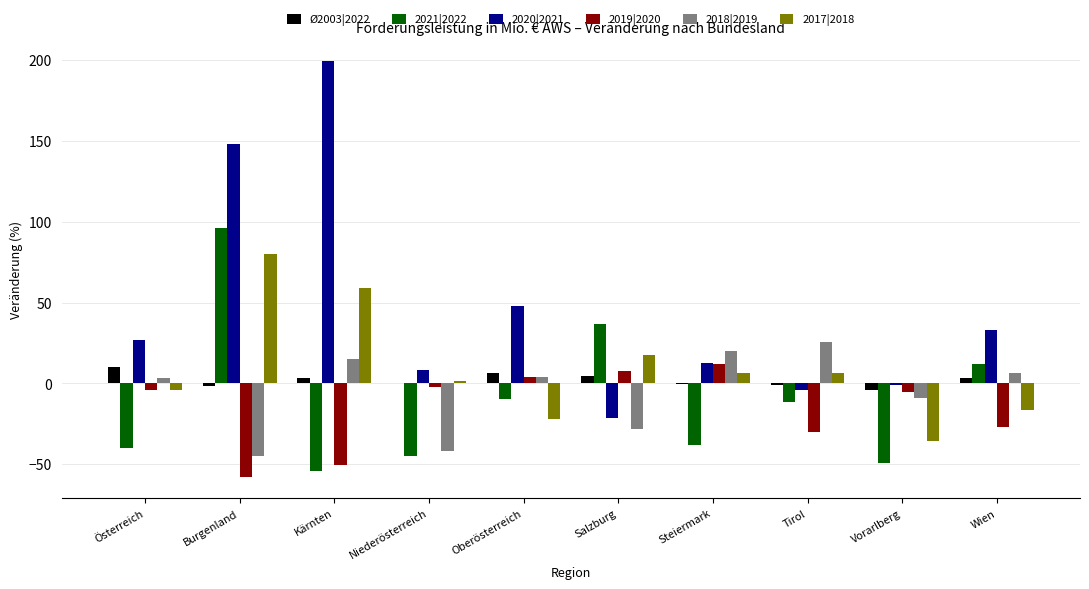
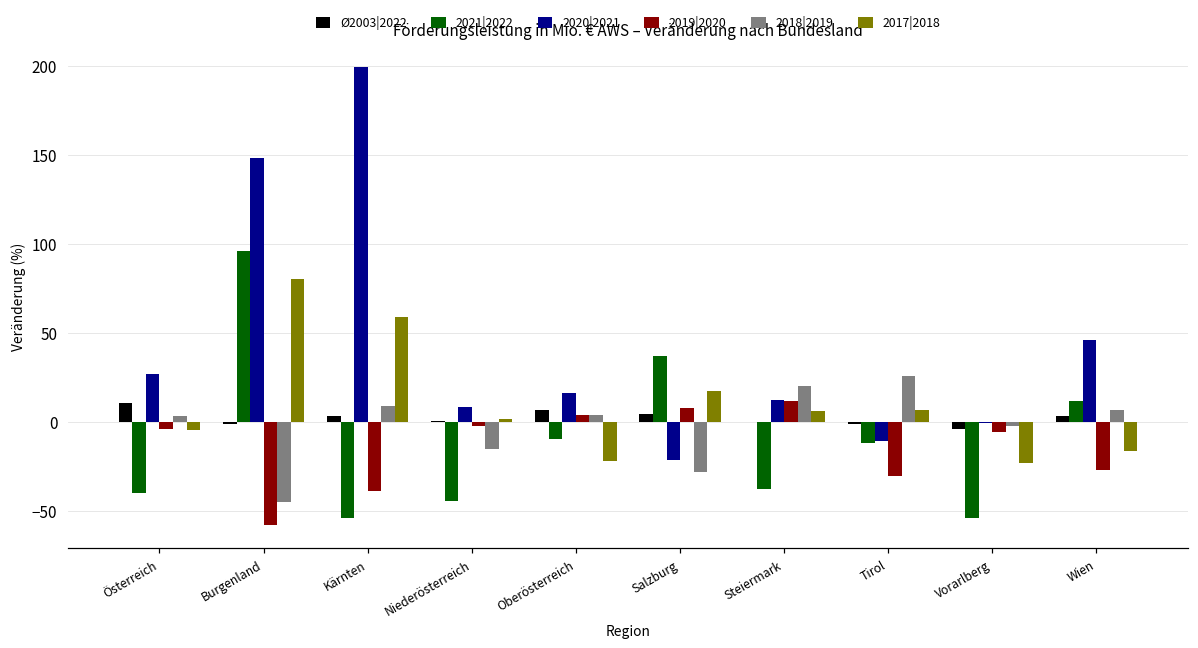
2019|2020, Kärnten: -51 -> -39
2018|2019, Kärnten: 15 -> 9
2018|2019, Niederösterreich: -42 -> -15
2020|2021, Oberösterreich: 48 -> 16
2020|2021, Tirol: -4 -> -11
2021|2022, Vorarlberg: -49 -> -54
2018|2019, Vorarlberg: -9 -> -3
2017|2018, Vorarlberg: -36 -> -23
2020|2021, Wien: 33 -> 46
